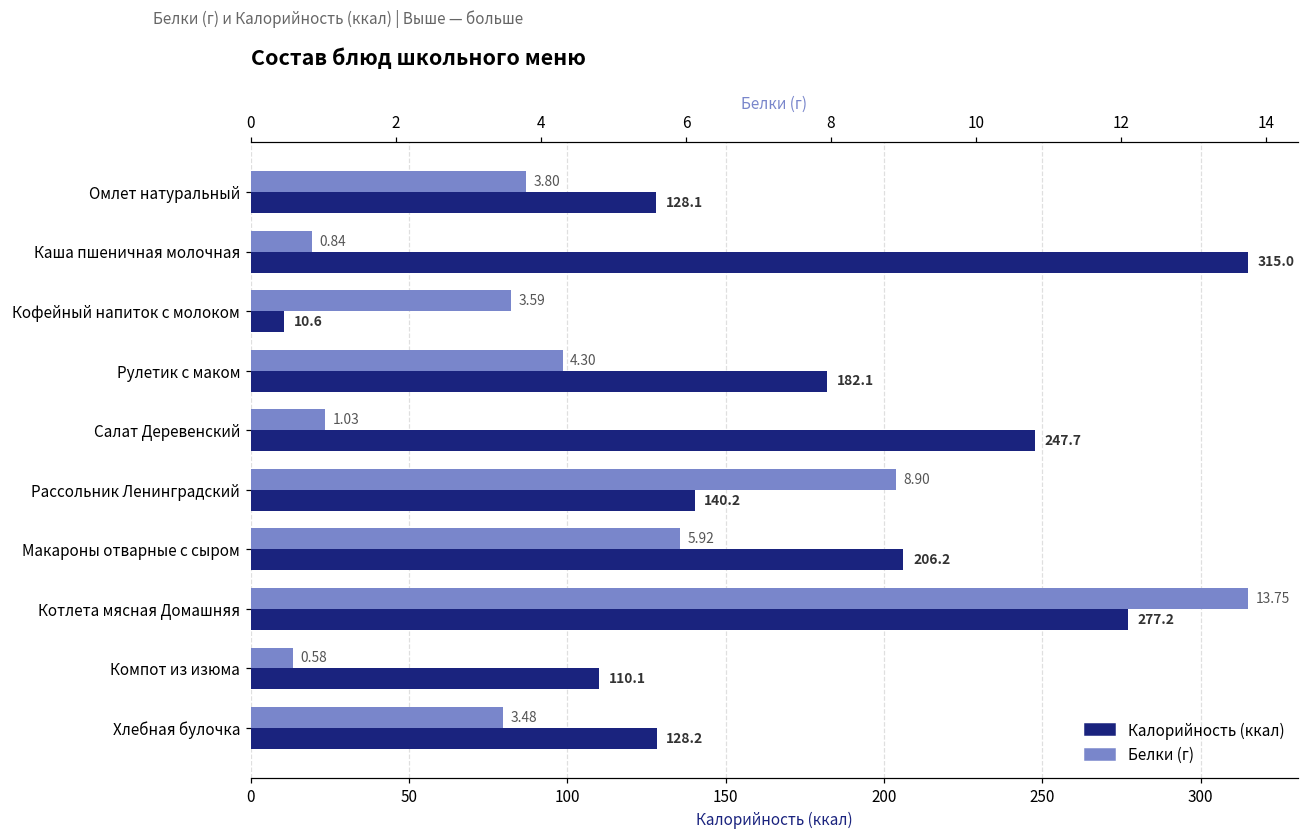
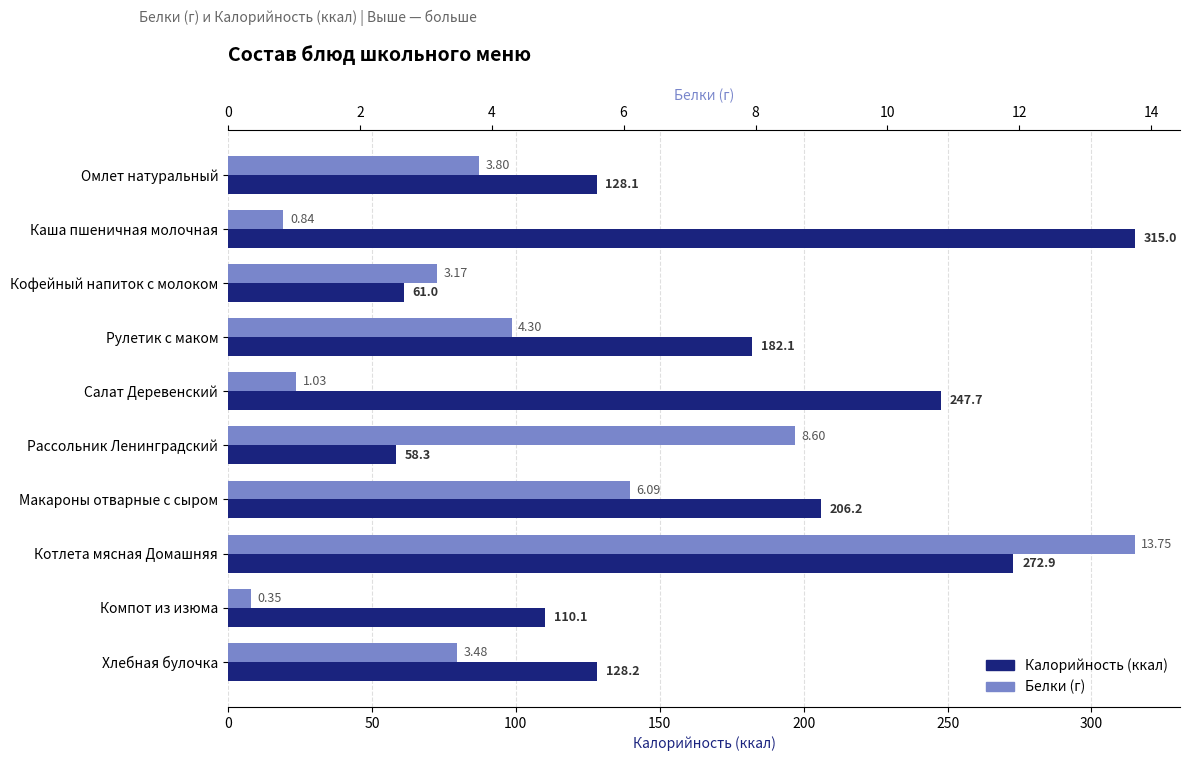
Калорийность (ккал), Кофейный напиток с молоком: 10.6 -> 61.0
Калорийность (ккал), Рассольник Ленинградский: 140.2 -> 58.3
Калорийность (ккал), Котлета мясная Домашняя: 277.2 -> 272.9
Белки (г), Кофейный напиток с молоком: 3.59 -> 3.17
Белки (г), Рассольник Ленинградский: 8.90 -> 8.60
Белки (г), Макароны отварные с сыром: 5.92 -> 6.09
Белки (г), Компот из изюма: 0.58 -> 0.35
